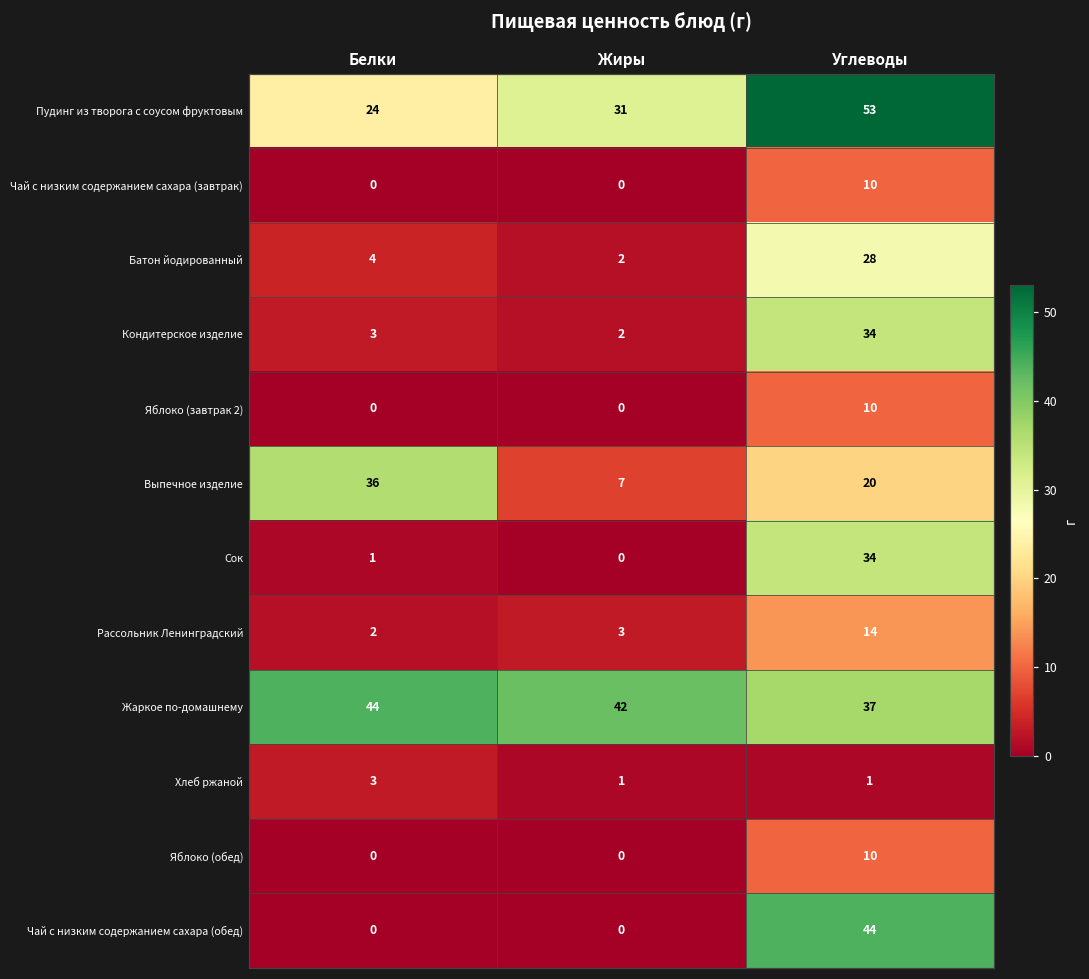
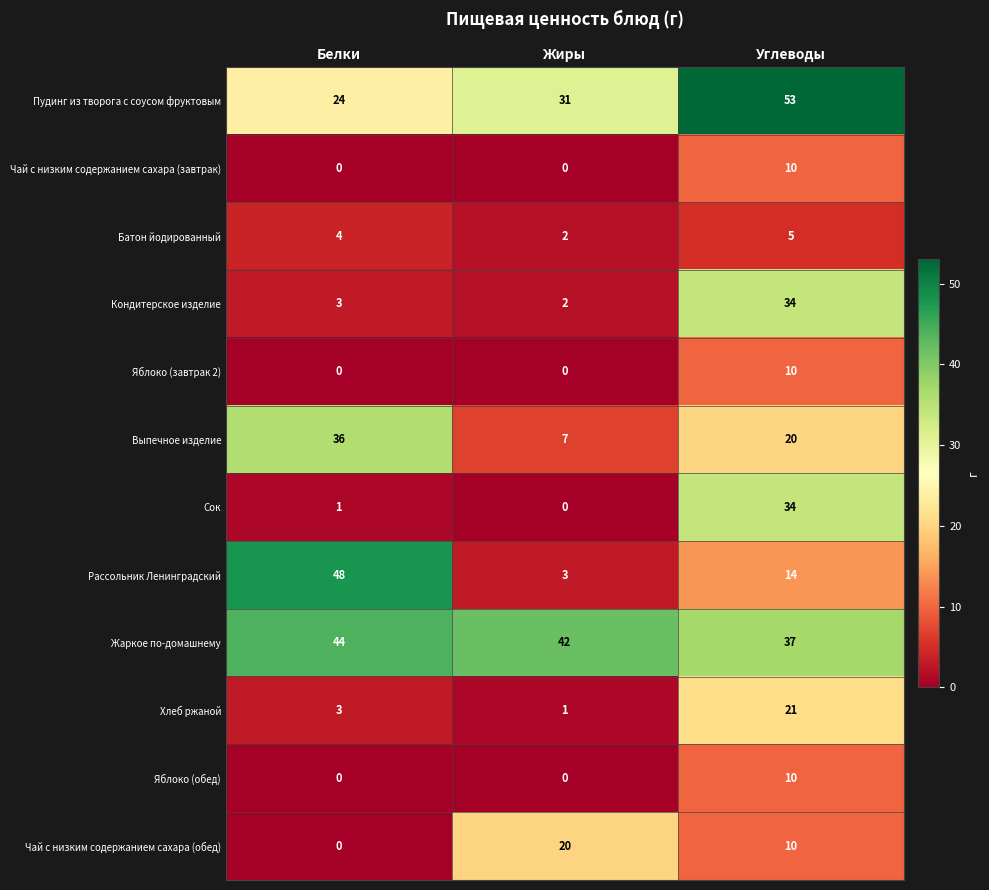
Батон йодированный, Углеводы: 28 -> 5
Рассольник Ленинградский, Белки: 2 -> 48
Хлеб ржаной, Углеводы: 1 -> 21
Чай с низким содержанием сахара (обед), Жиры: 0 -> 20
Чай с низким содержанием сахара (обед), Углеводы: 44 -> 10
